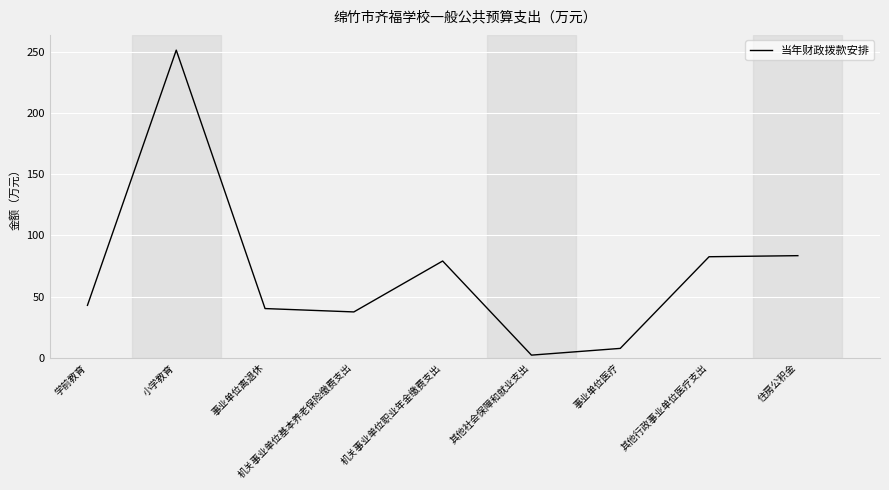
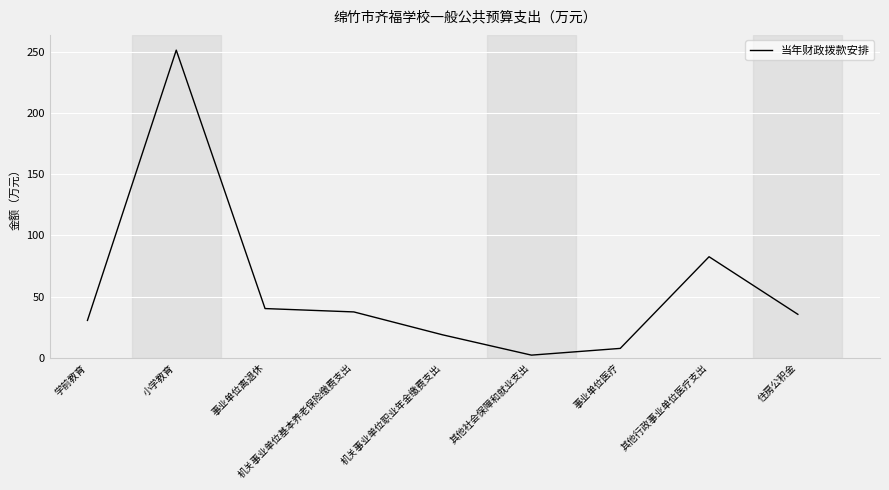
学前教育: 43 -> 31
机关事业单位职业年金缴费支出: 79 -> 19
住房公积金: 83 -> 35
